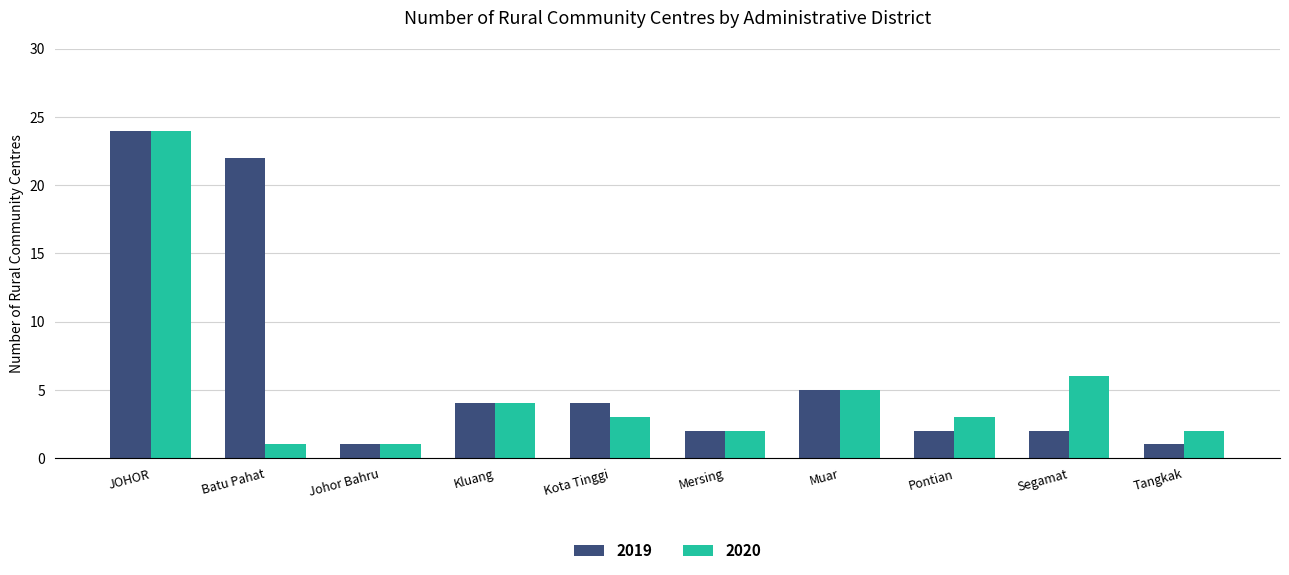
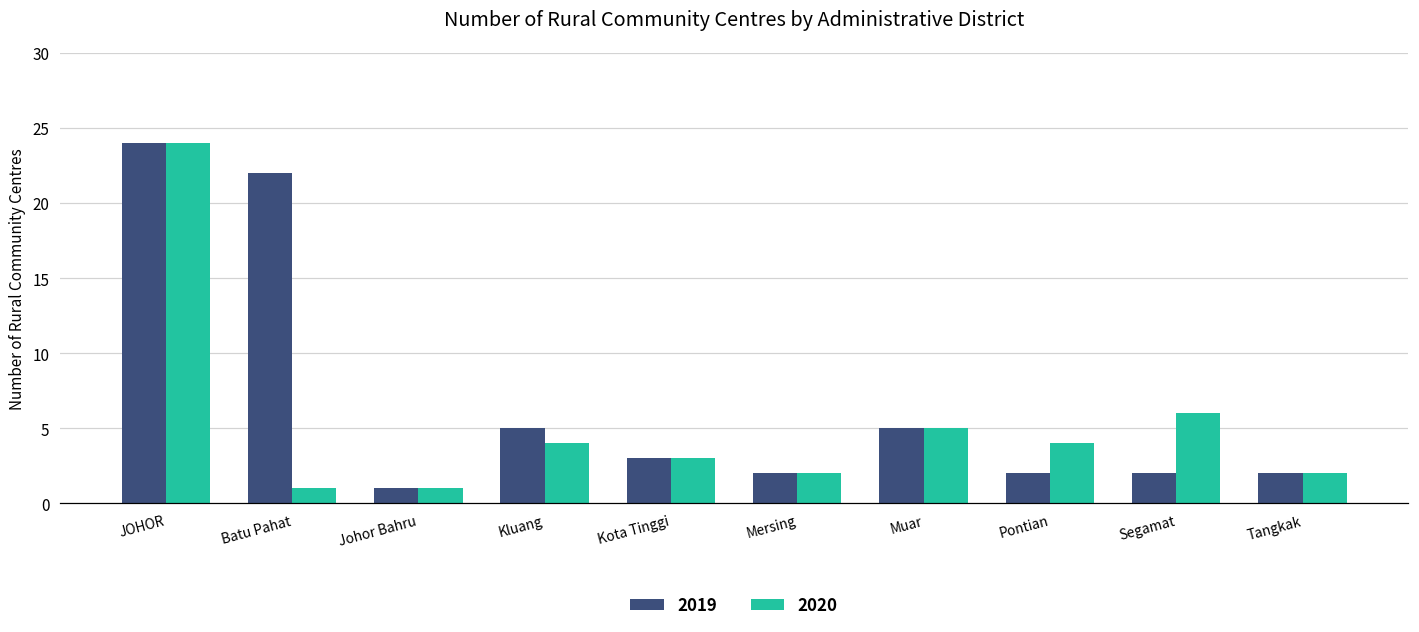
2019, Kluang: 4 -> 5
2019, Kota Tinggi: 4 -> 3
2020, Pontian: 3 -> 4
2019, Tangkak: 1 -> 2
